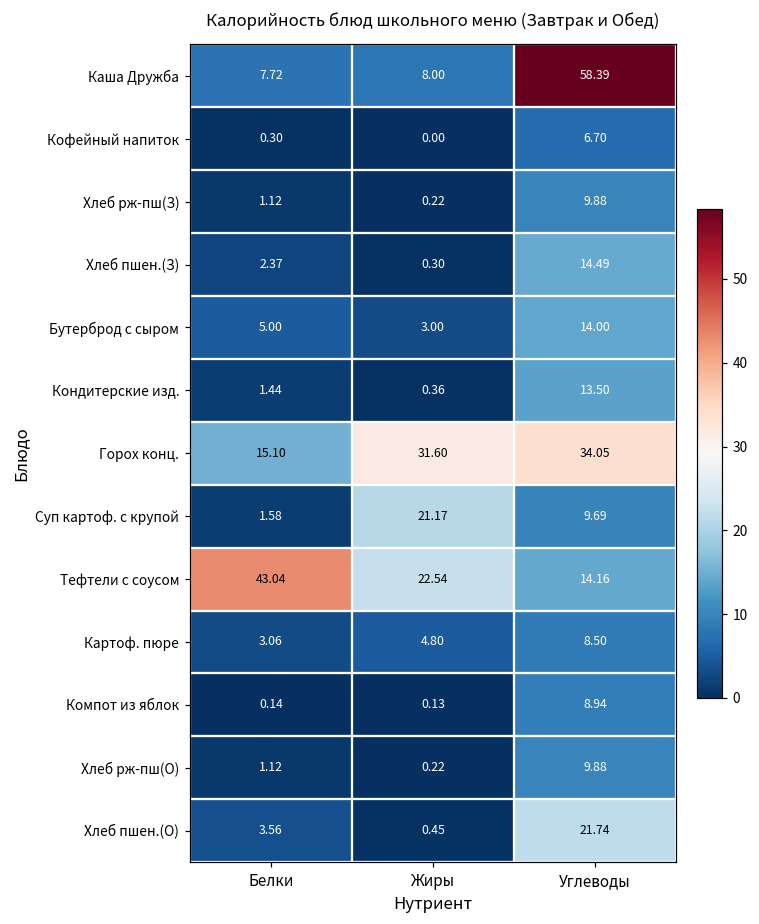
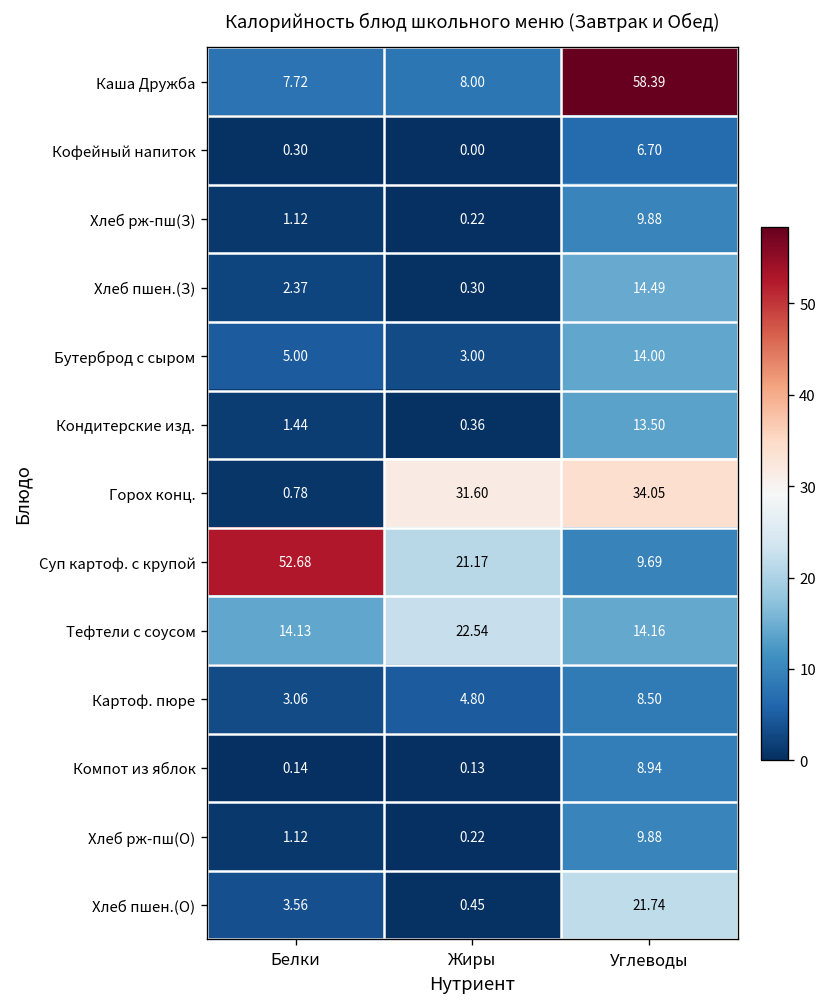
Горох конц., Белки: 15.10 -> 0.78
Суп картоф. с крупой, Белки: 1.58 -> 52.68
Тефтели с соусом, Белки: 43.04 -> 14.13
